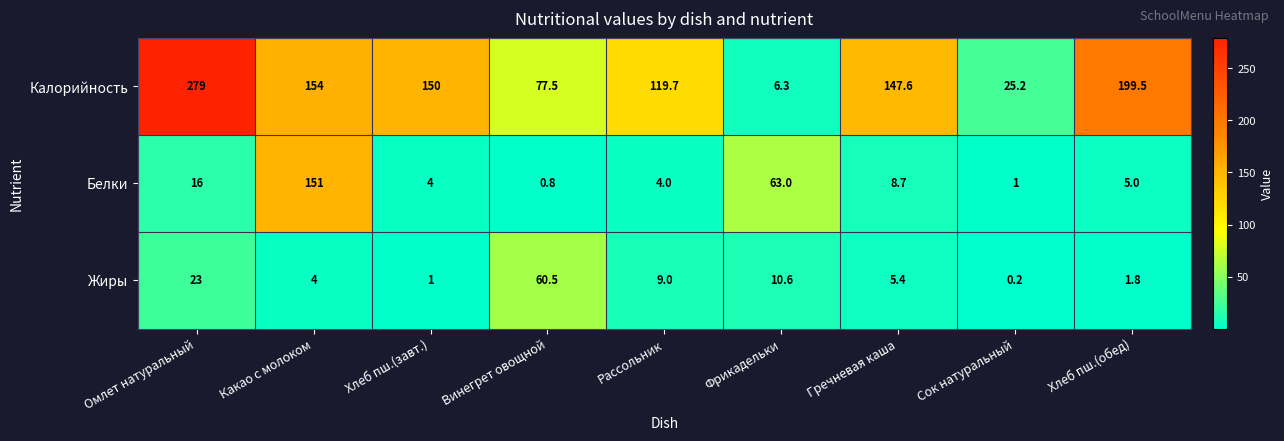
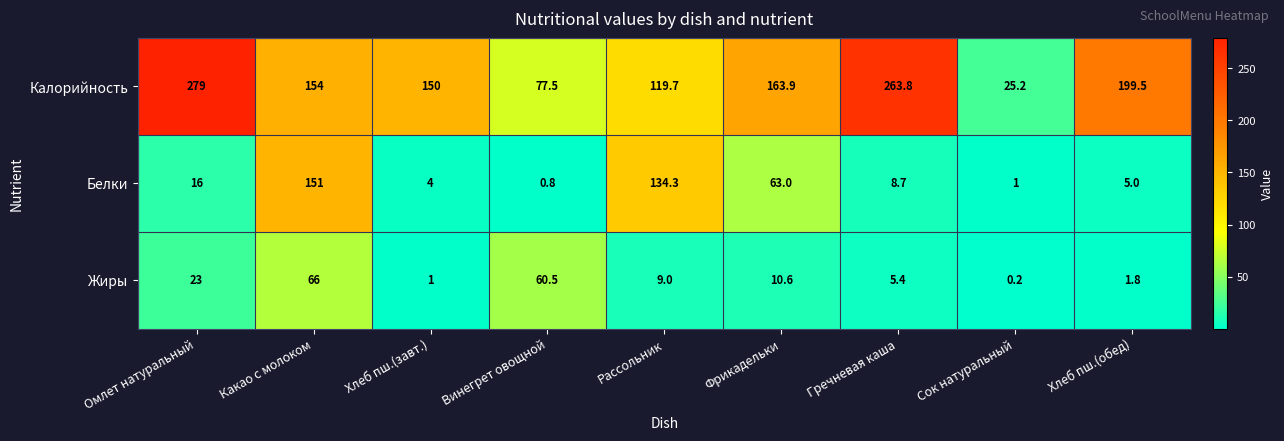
Калорийность, Фрикадельки: 6.3 -> 163.9
Калорийность, Гречневая каша: 147.6 -> 263.8
Белки, Рассольник: 4.0 -> 134.3
Жиры, Какао с молоком: 4 -> 66
